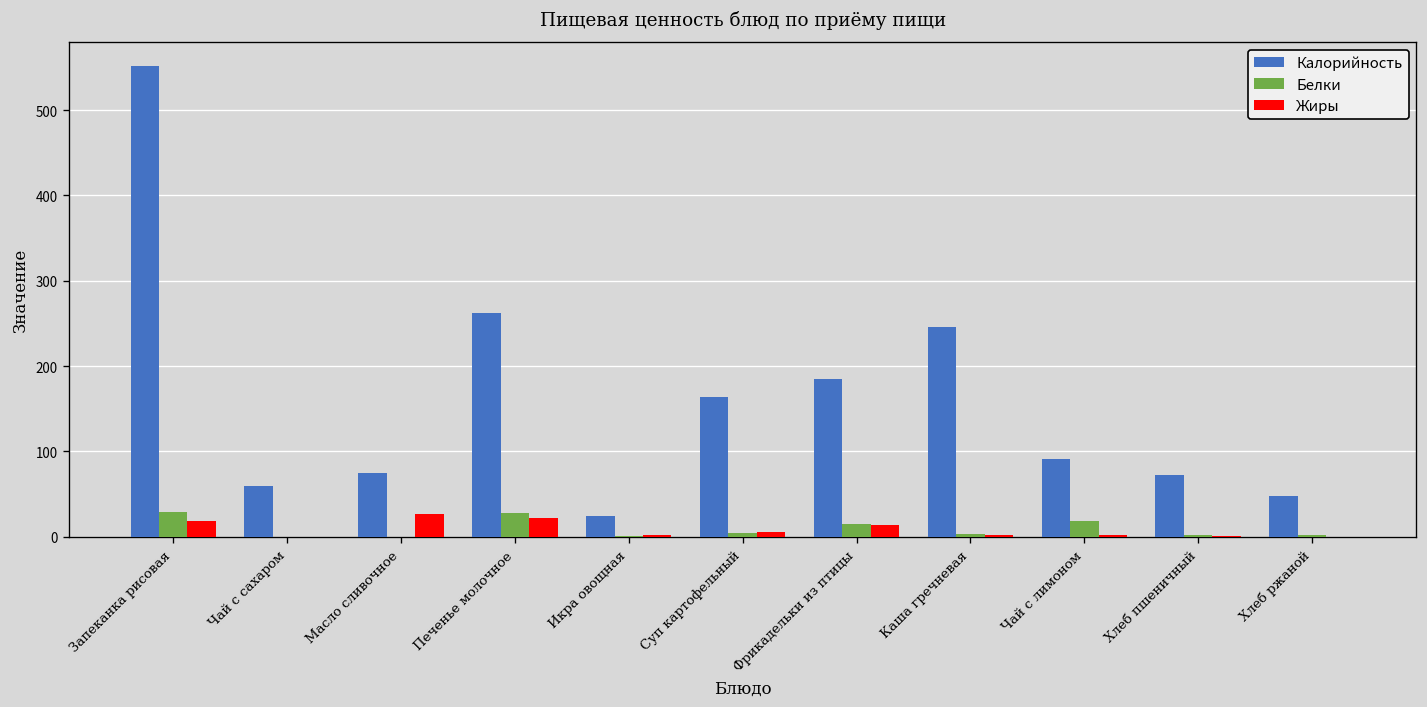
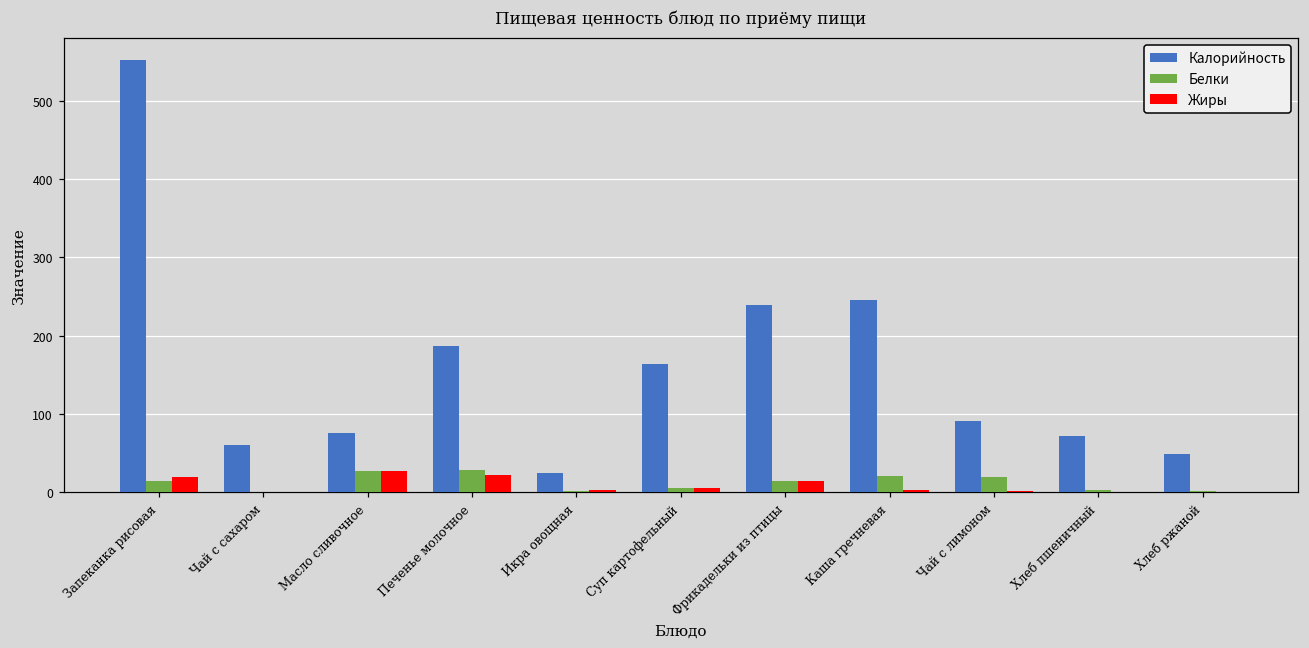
Белки, Запеканка рисовая: 30 -> 10
Белки, Масло сливочное: 0 -> 30
Калорийность, Печенье молочное: 260 -> 190
Калорийность, Фрикадельки из птицы: 190 -> 240
Белки, Каша гречневая: 0 -> 20
